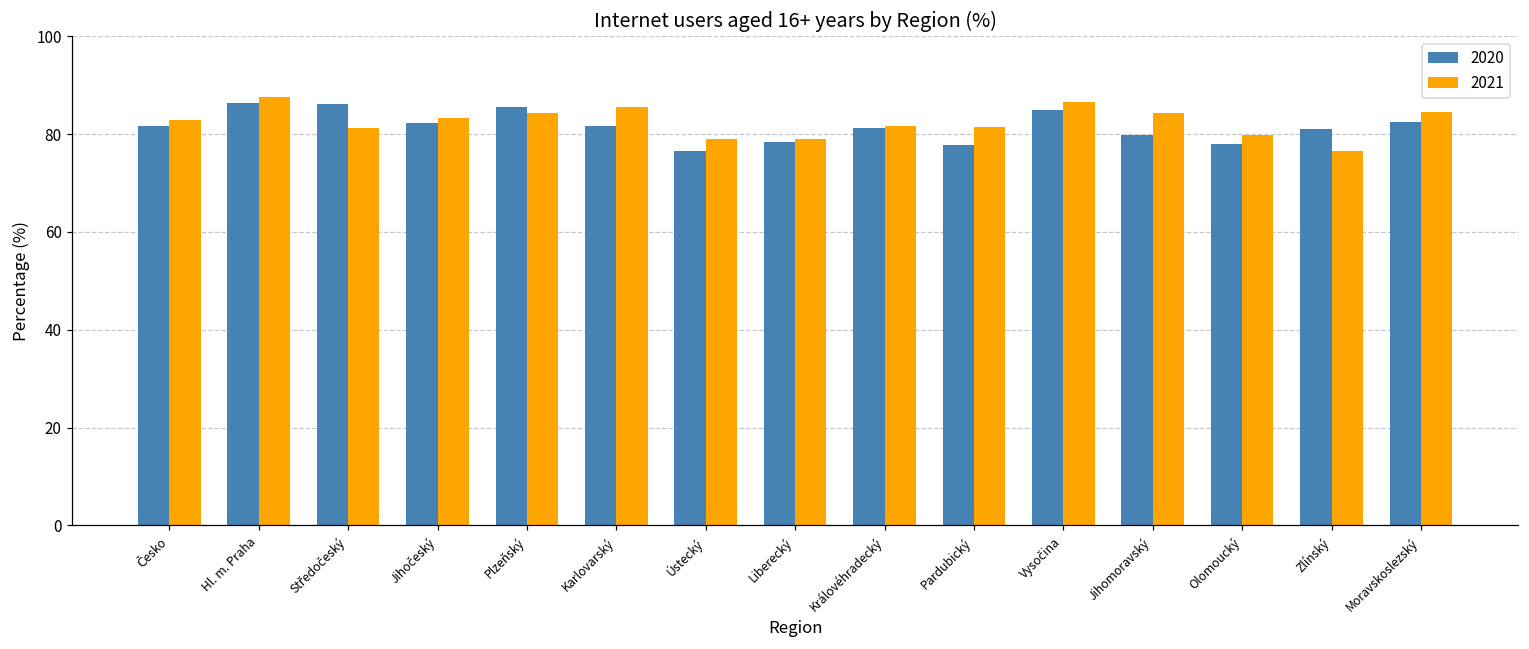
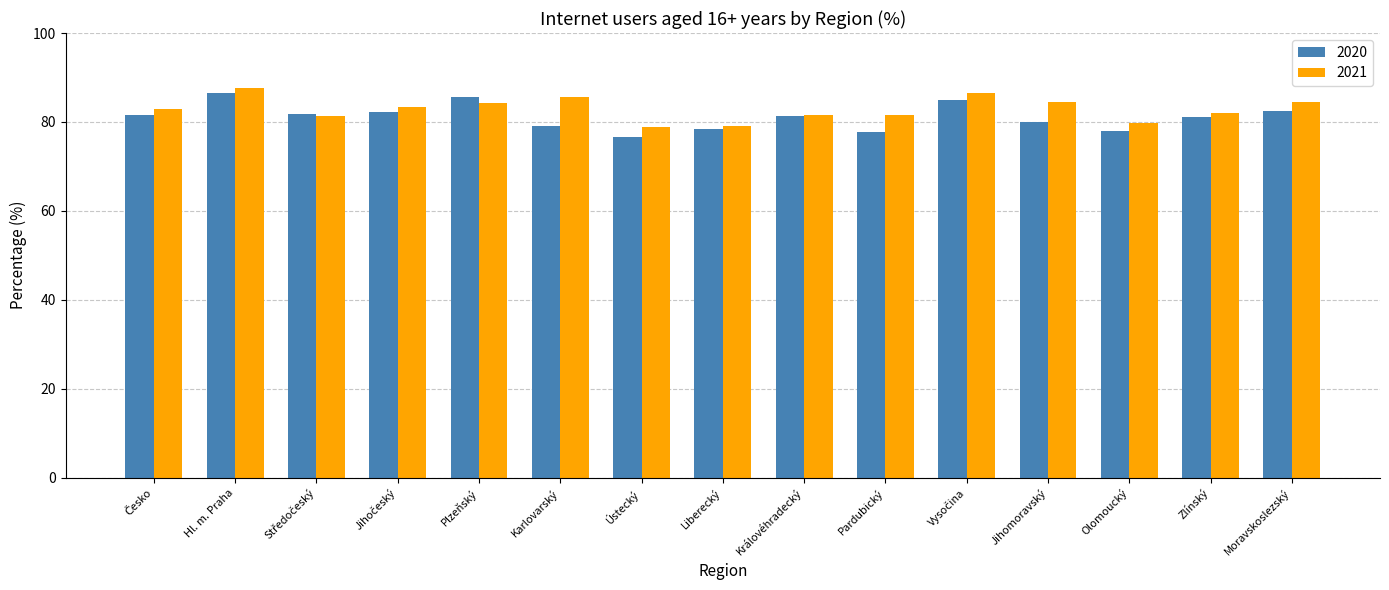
2020, Středočeský: 86 -> 82
2020, Karlovarský: 82 -> 79
2021, Zlínský: 77 -> 82
